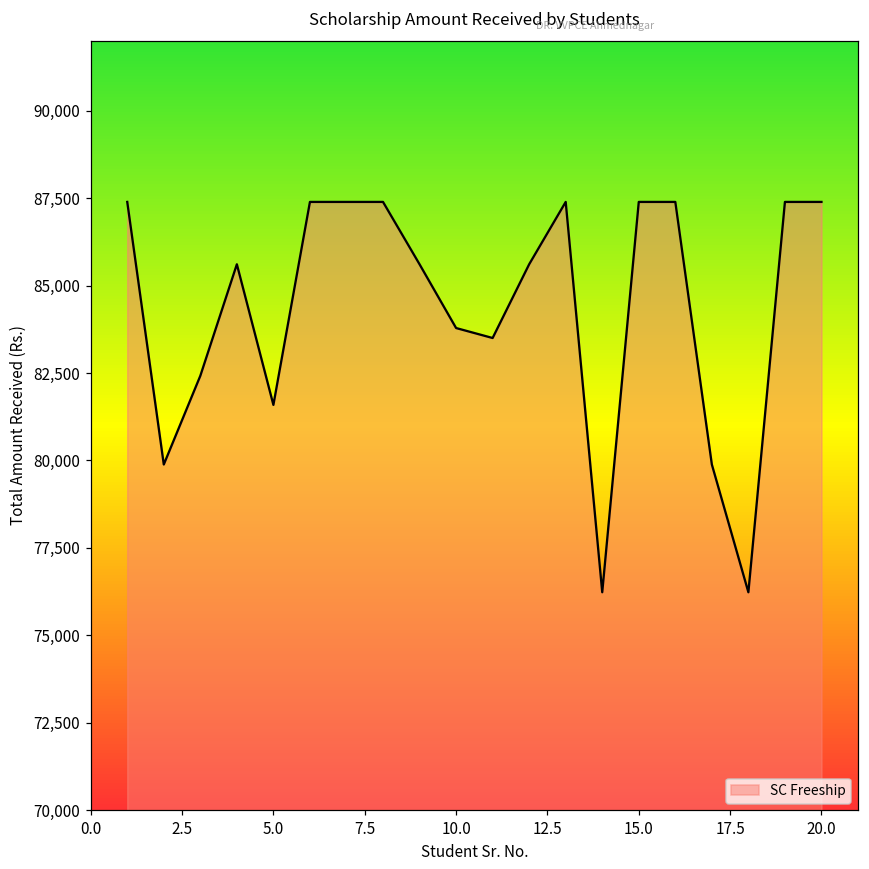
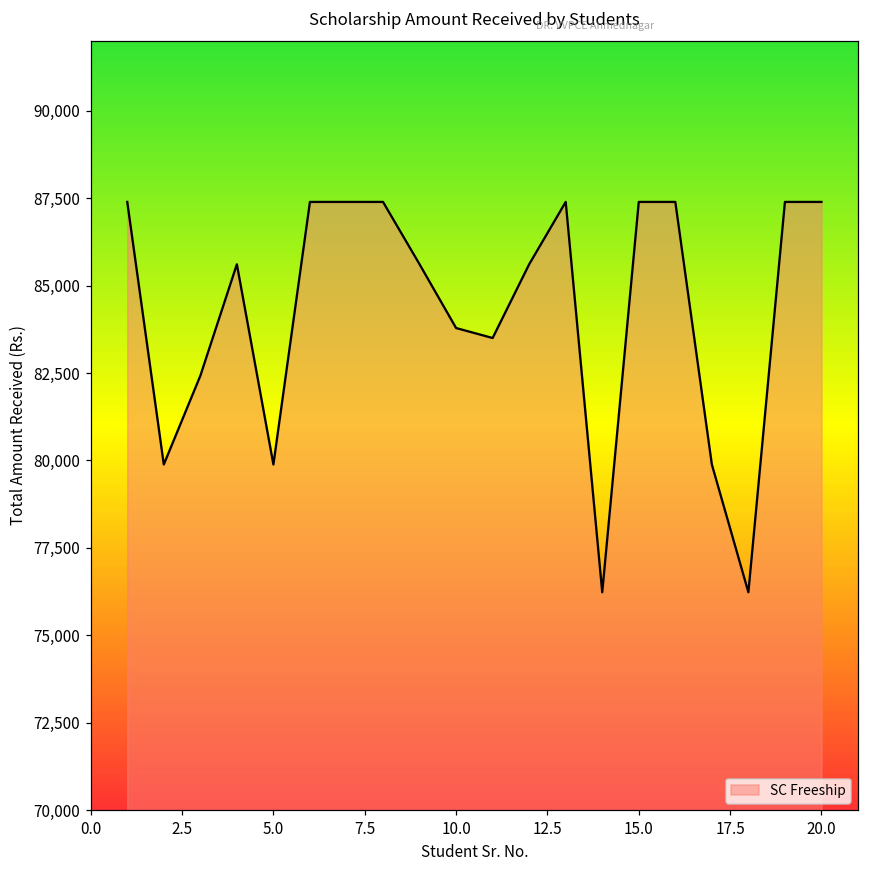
5.0: 81,600 -> 79,900
